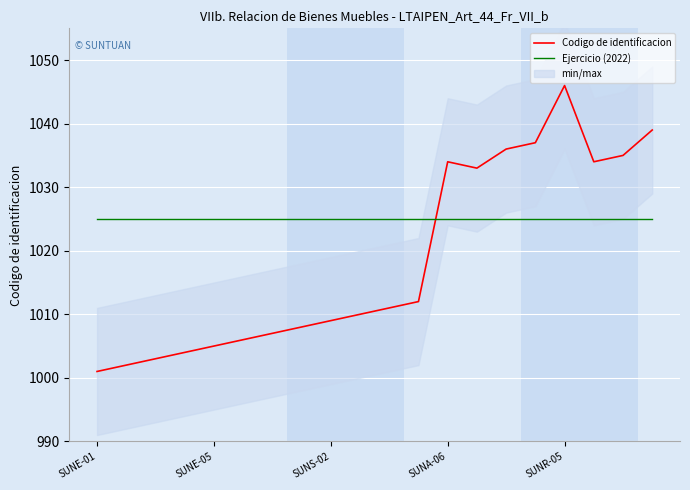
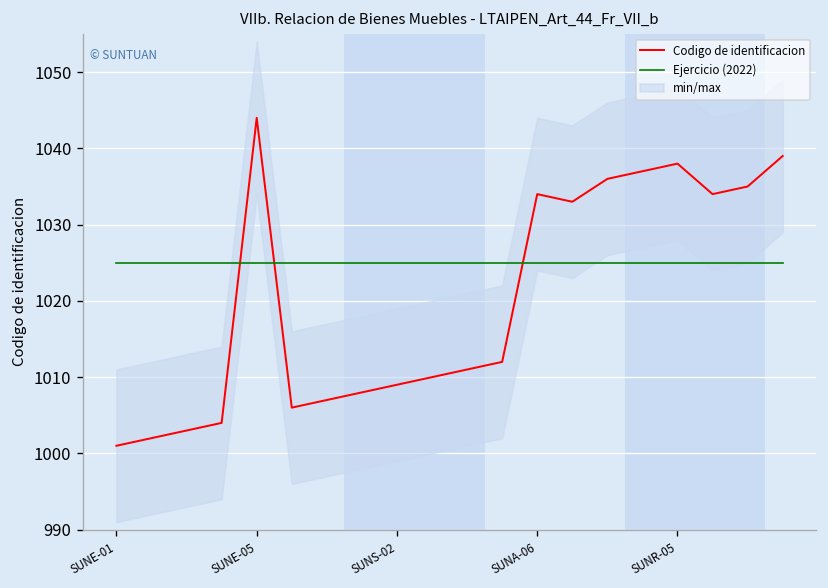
Codigo de identificacion, SUNE-05: 1005 -> 1044
Codigo de identificacion, SUNR-05: 1046 -> 1038
